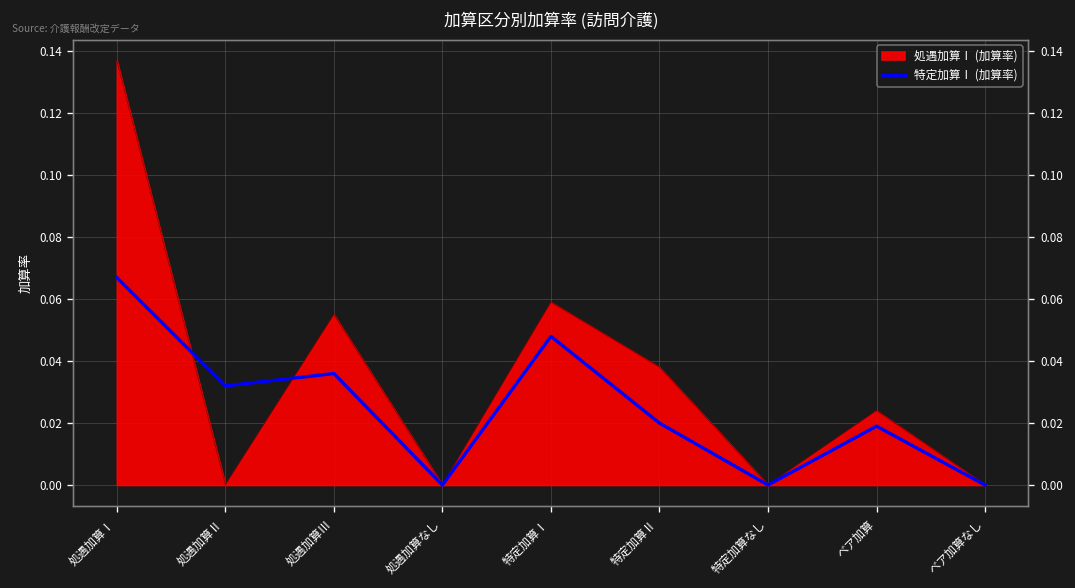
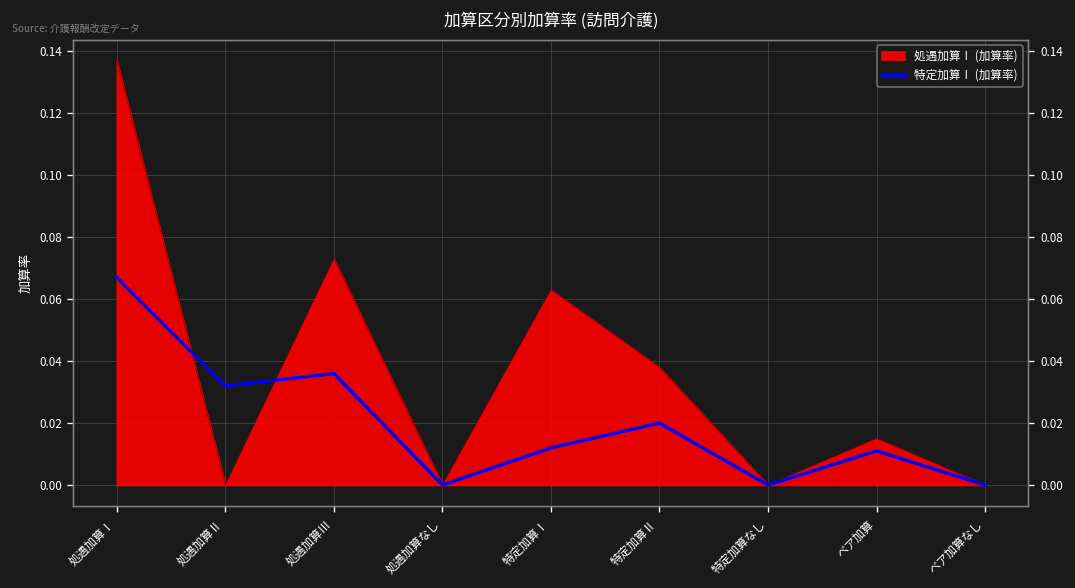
処遇加算Ⅰ (加算率), 処遇加算Ⅲ: 0.055 -> 0.073
処遇加算Ⅰ (加算率), 特定加算Ⅰ: 0.059 -> 0.063
特定加算Ⅰ (加算率), 特定加算Ⅰ: 0.048 -> 0.012
処遇加算Ⅰ (加算率), ベア加算: 0.024 -> 0.015
特定加算Ⅰ (加算率), ベア加算: 0.019 -> 0.011
